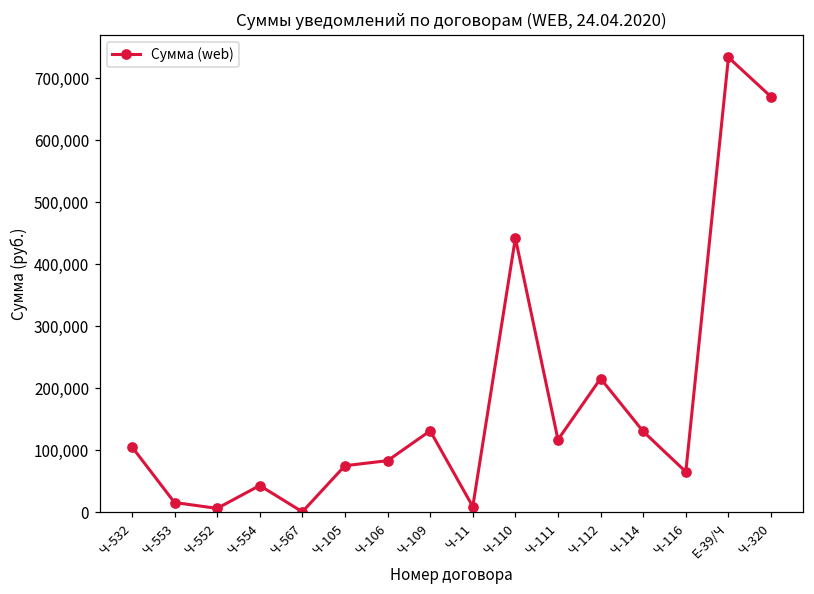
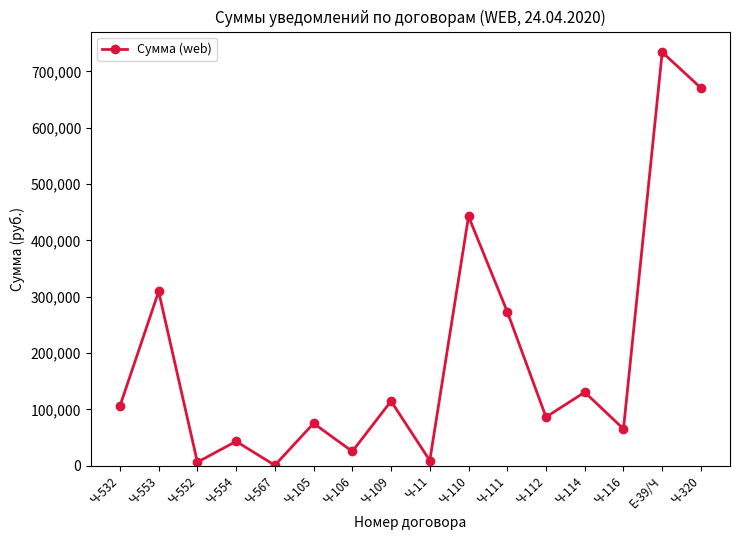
Ч-553: 20,000 -> 310,000
Ч-106: 80,000 -> 30,000
Ч-109: 130,000 -> 110,000
Ч-111: 120,000 -> 270,000
Ч-112: 220,000 -> 90,000
